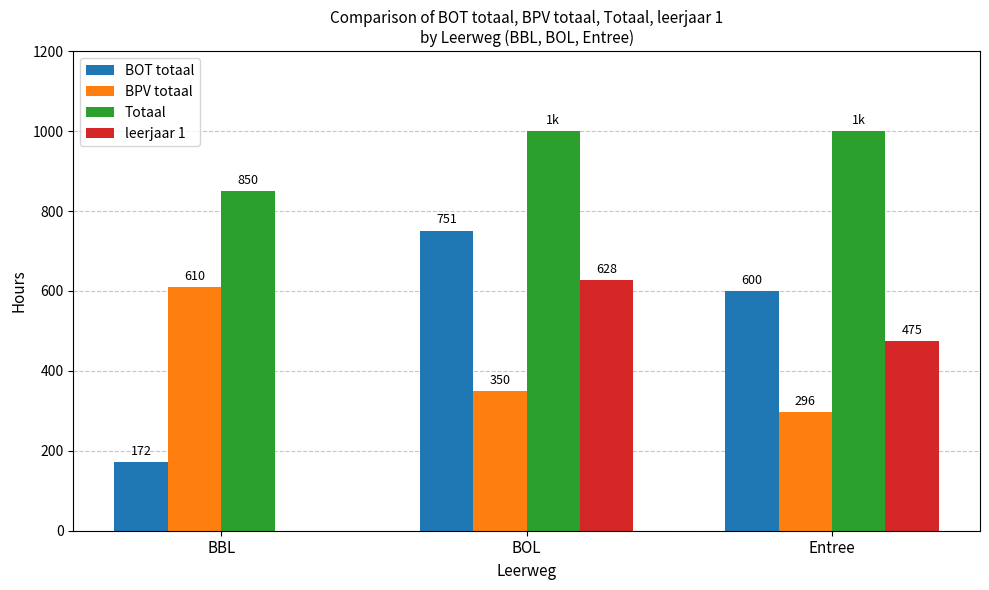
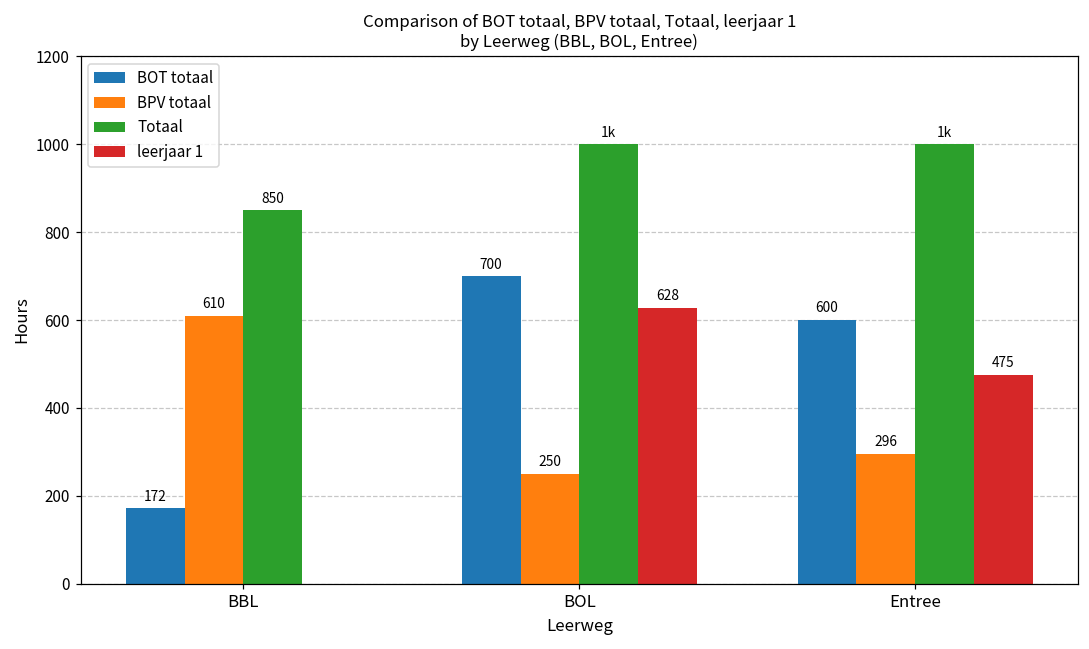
BOT totaal, BOL: 751 -> 700
BPV totaal, BOL: 350 -> 250
